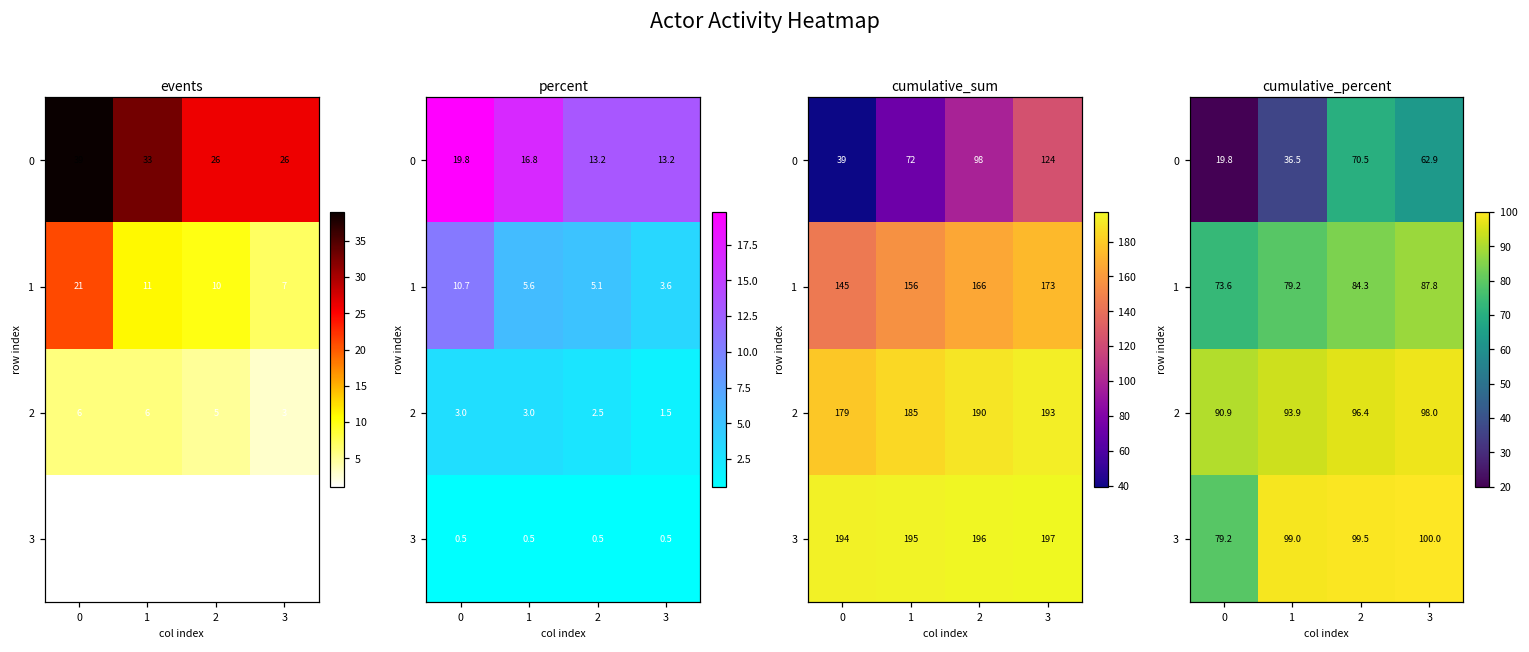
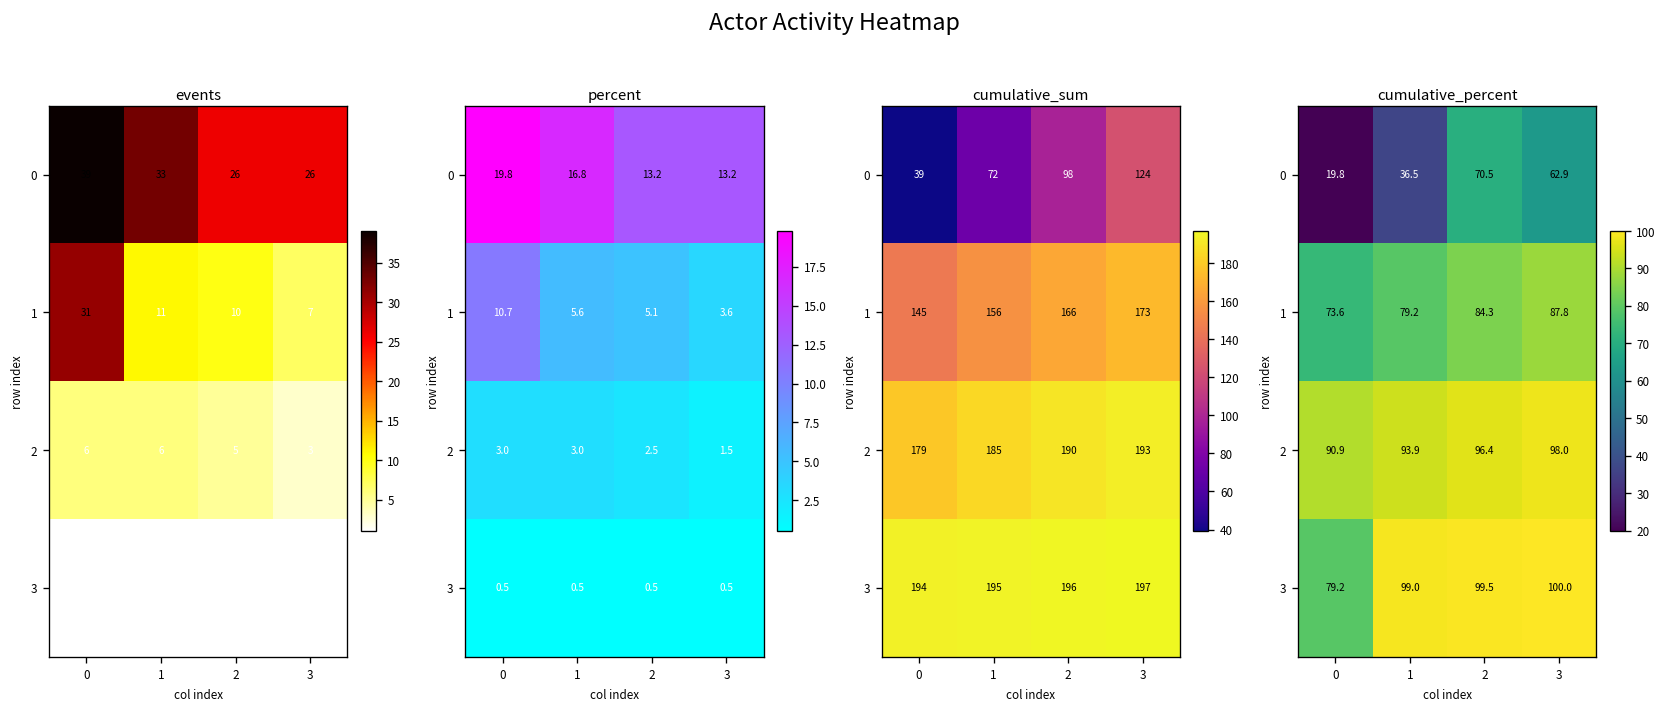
events, 1, 0: 21 -> 31
